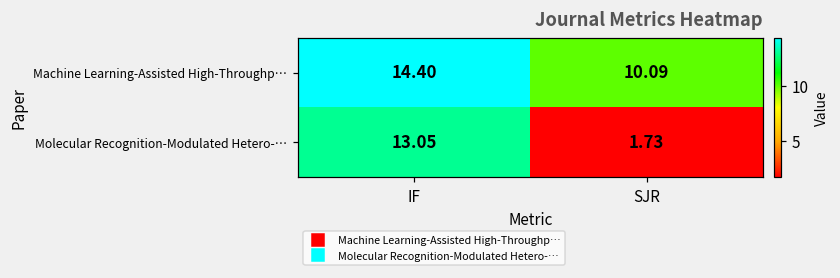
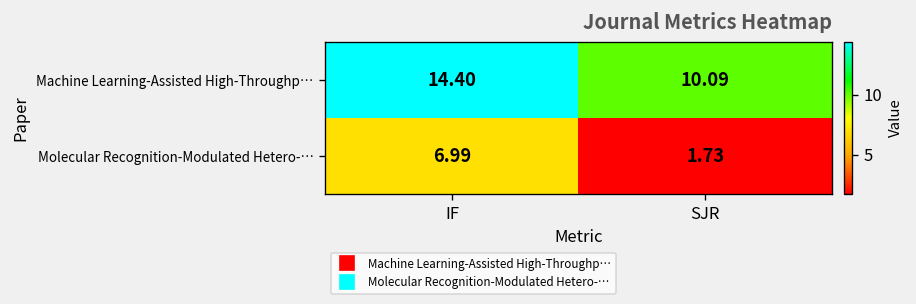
Molecular Recognition-Modulated Hetero-…, IF: 13.05 -> 6.99
